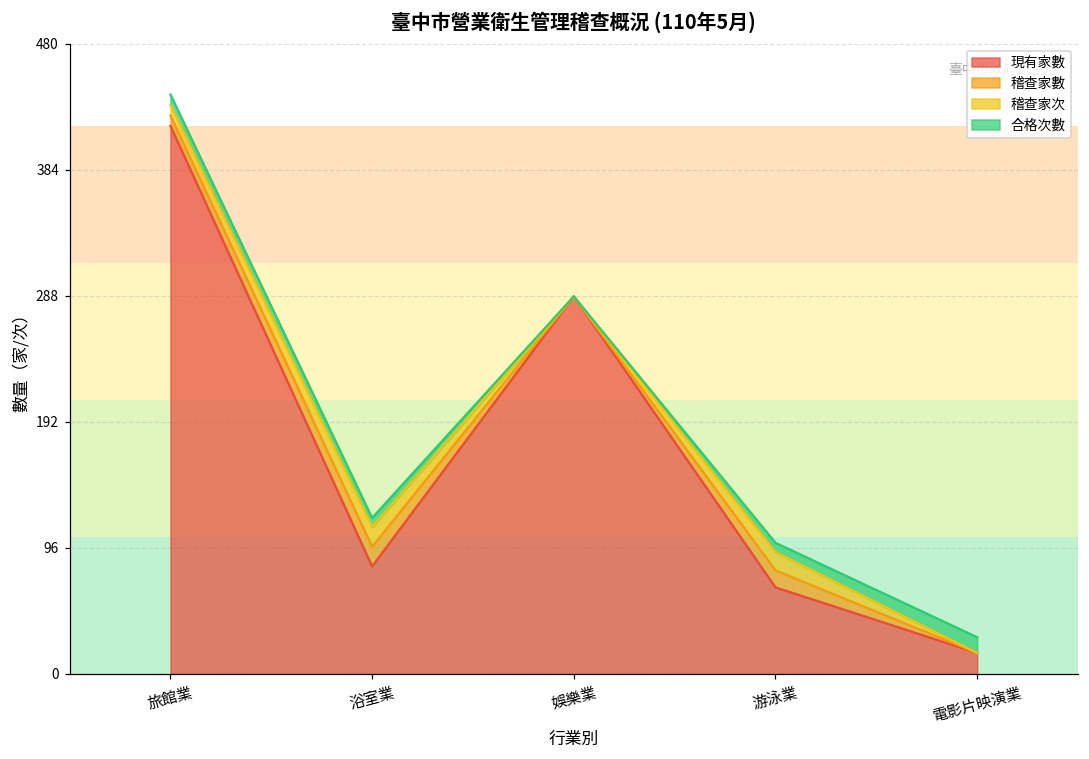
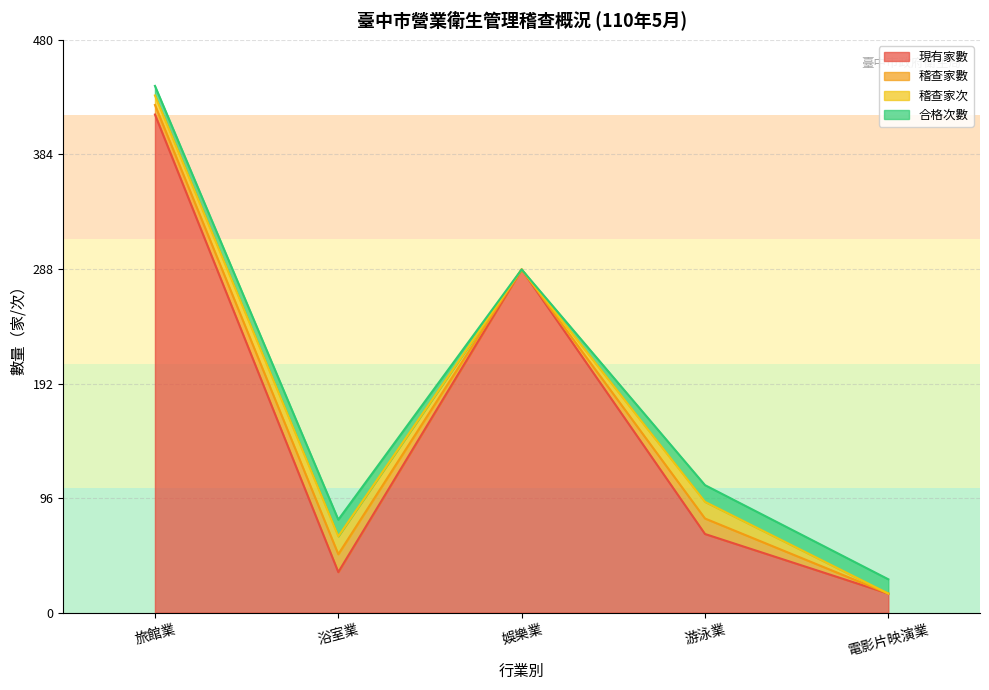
現有家數, 浴室業: 82 -> 34
合格次數, 浴室業: 7 -> 14
合格次數, 游泳業: 7 -> 14
